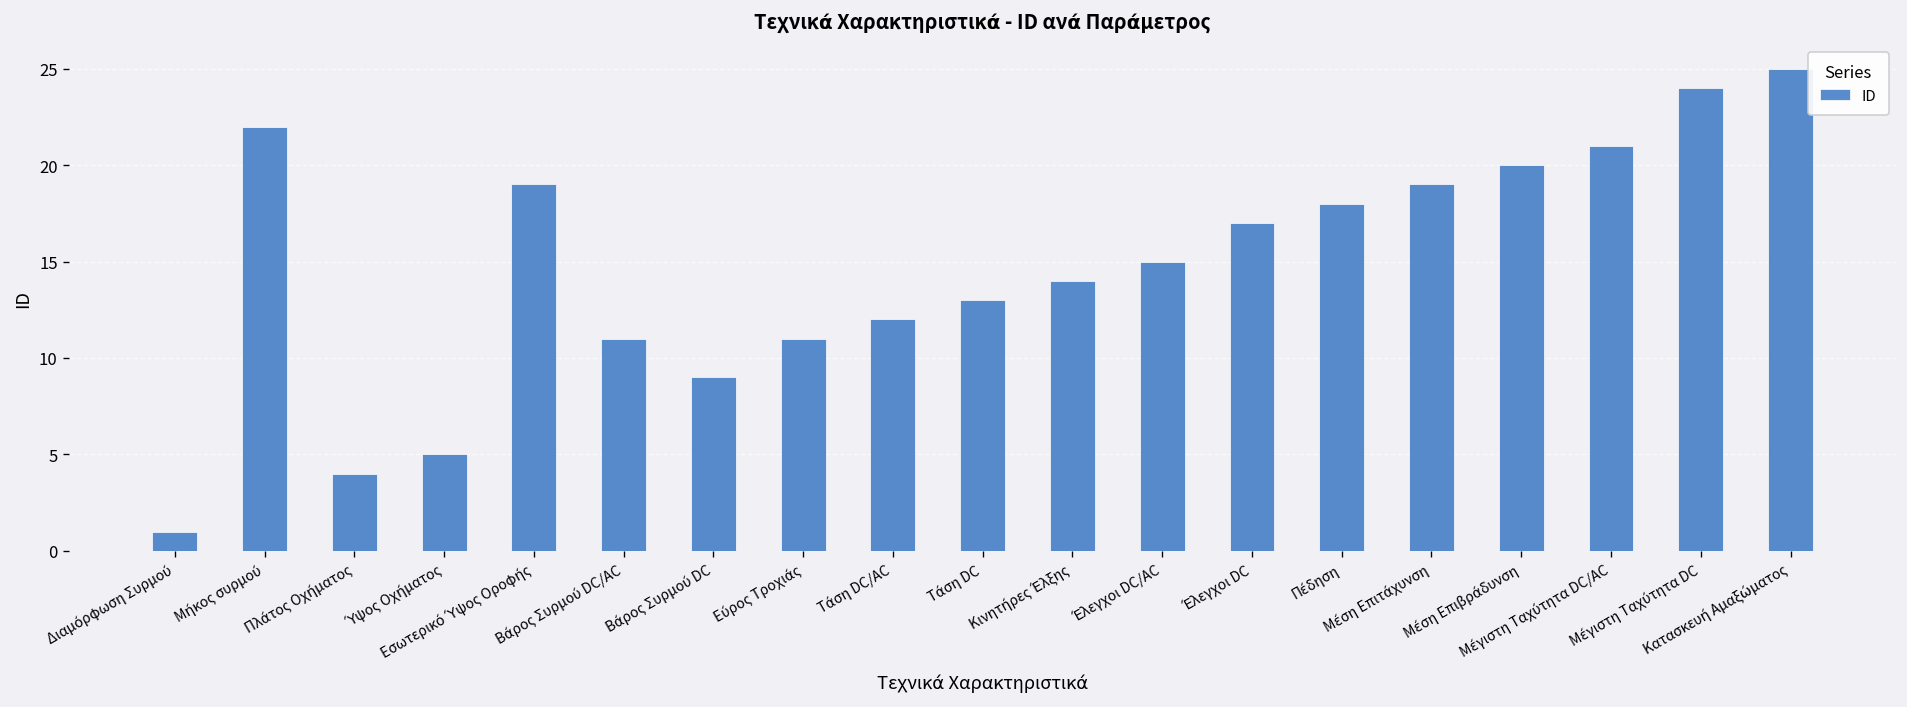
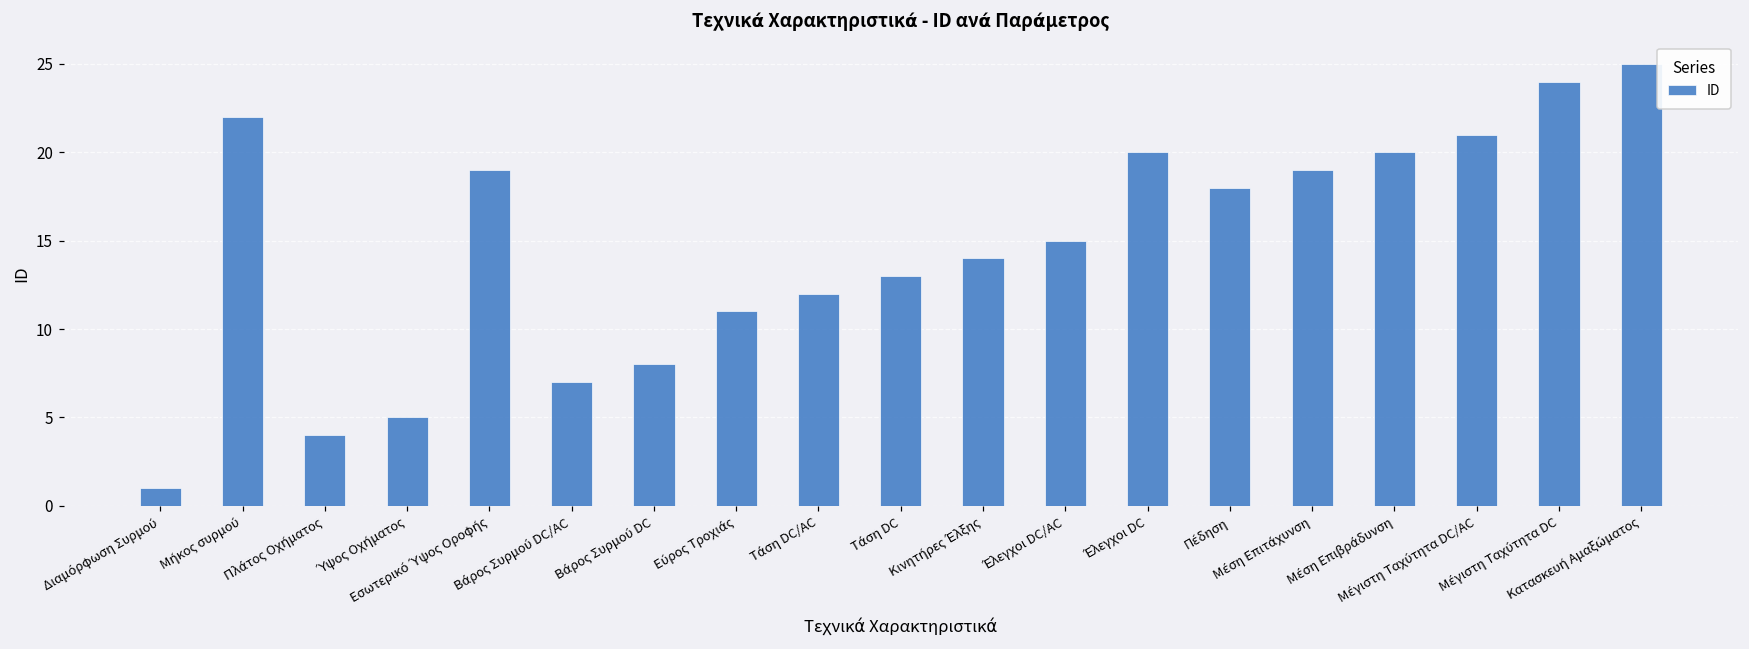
Βάρος Συρμού DC/AC: 11 -> 7
Βάρος Συρμού DC: 9 -> 8
Έλεγχοι DC: 17 -> 20
